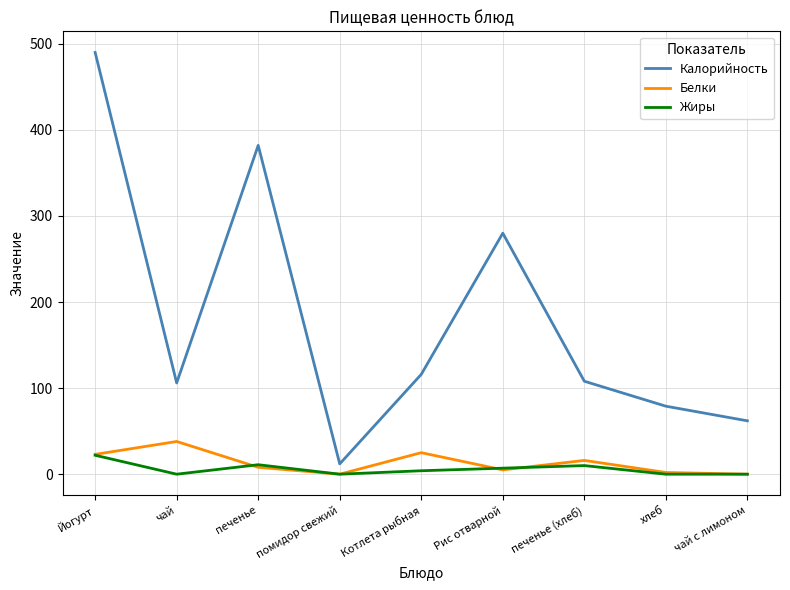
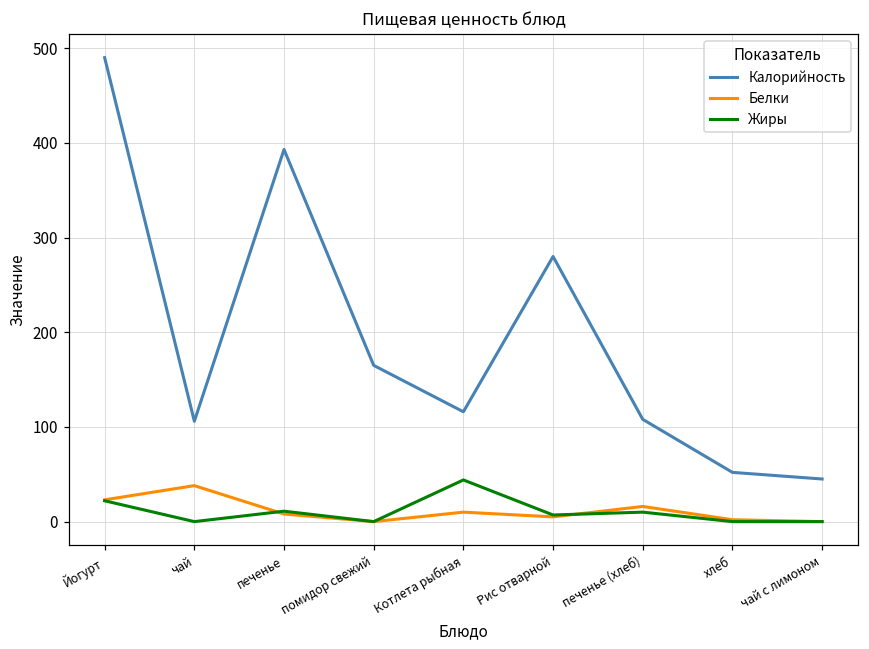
Калорийность, печенье: 380 -> 390
Калорийность, помидор свежий: 10 -> 170
Белки, Котлета рыбная: 30 -> 10
Жиры, Котлета рыбная: 0 -> 40
Калорийность, хлеб: 80 -> 50
Калорийность, чай с лимоном: 60 -> 50
